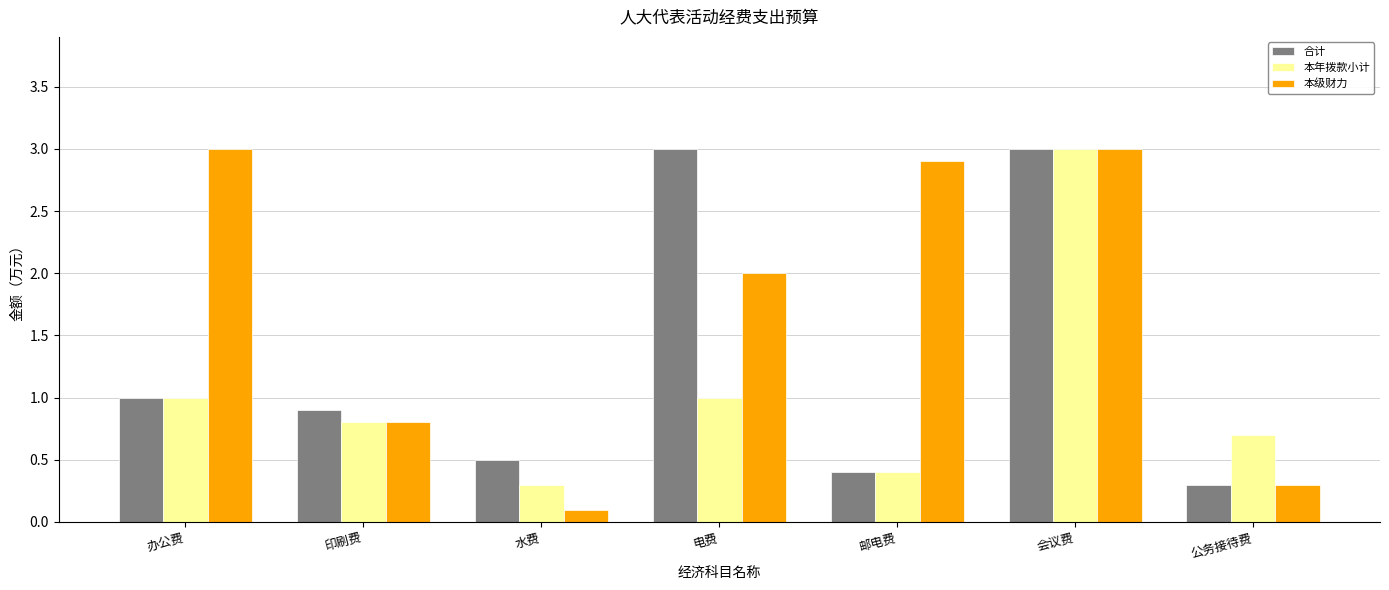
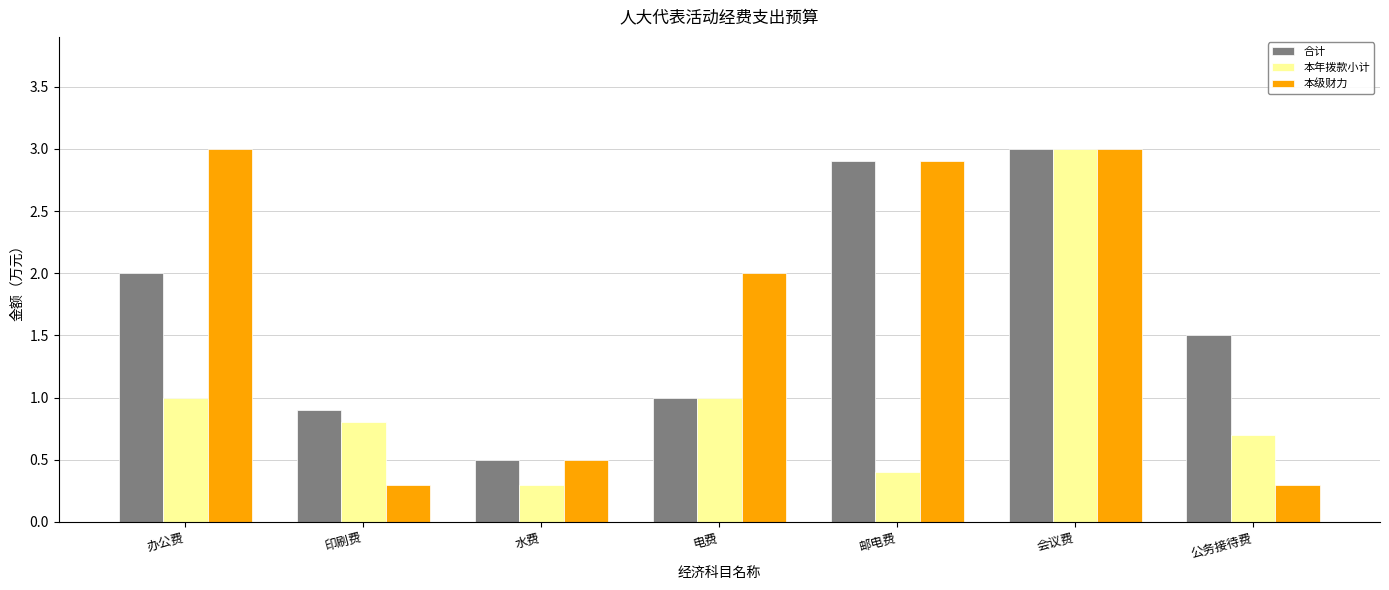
合计, 办公费: 1 -> 2
本级财力, 印刷费: 0.8 -> 0.3
本级财力, 水费: 0.1 -> 0.5
合计, 电费: 3 -> 1
合计, 邮电费: 0.4 -> 2.9
合计, 公务接待费: 0.3 -> 1.5
